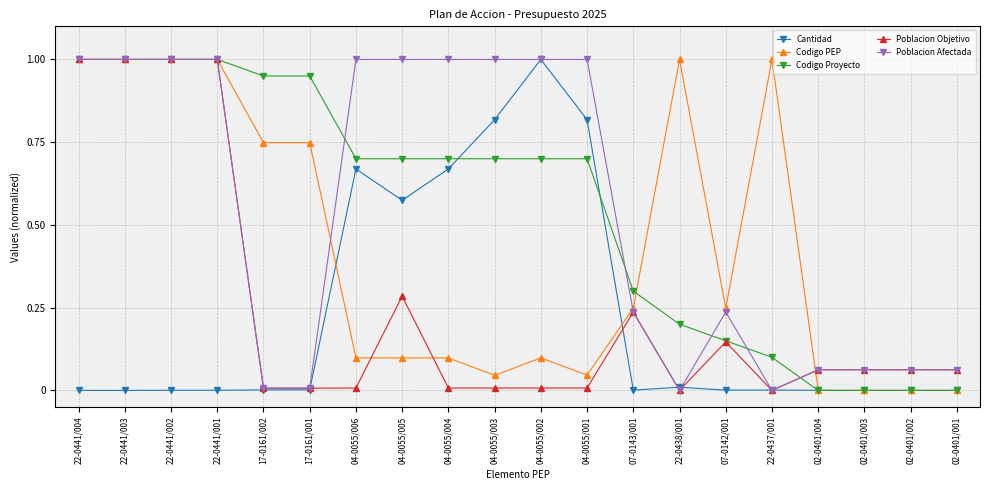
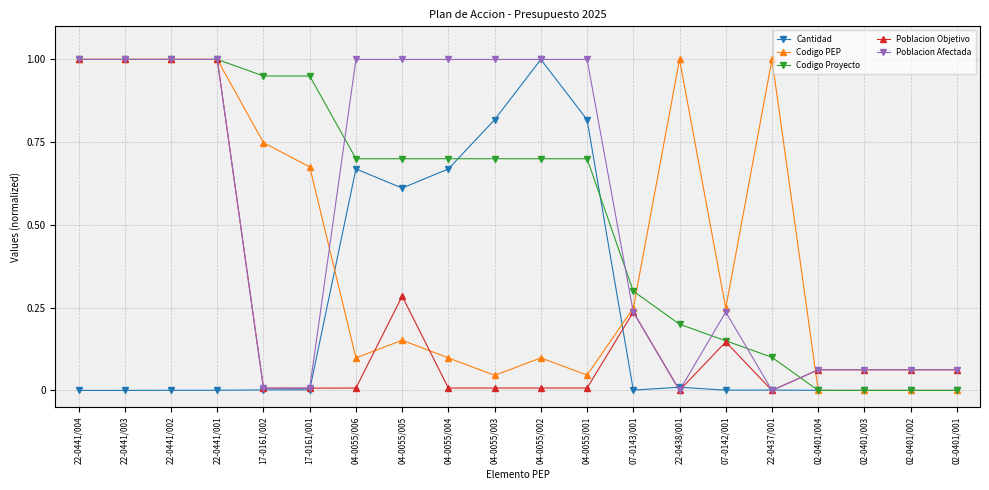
Codigo PEP, 17-0161/001: 0.75 -> 0.68
Cantidad, 04-0055/005: 0.57 -> 0.61
Codigo PEP, 04-0055/005: 0.10 -> 0.15
